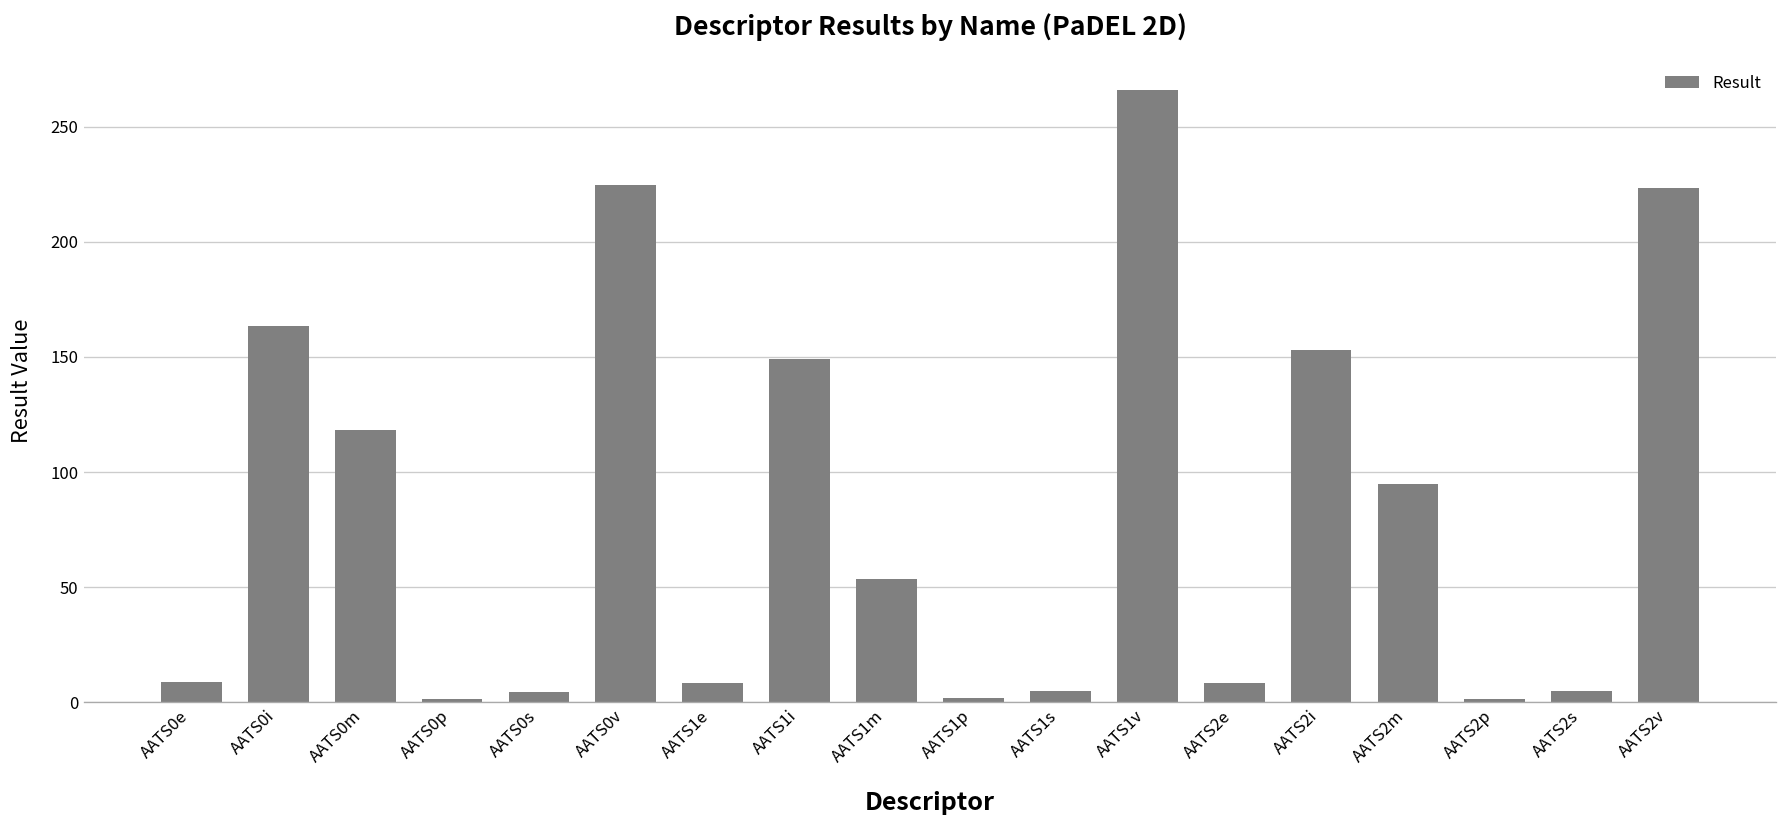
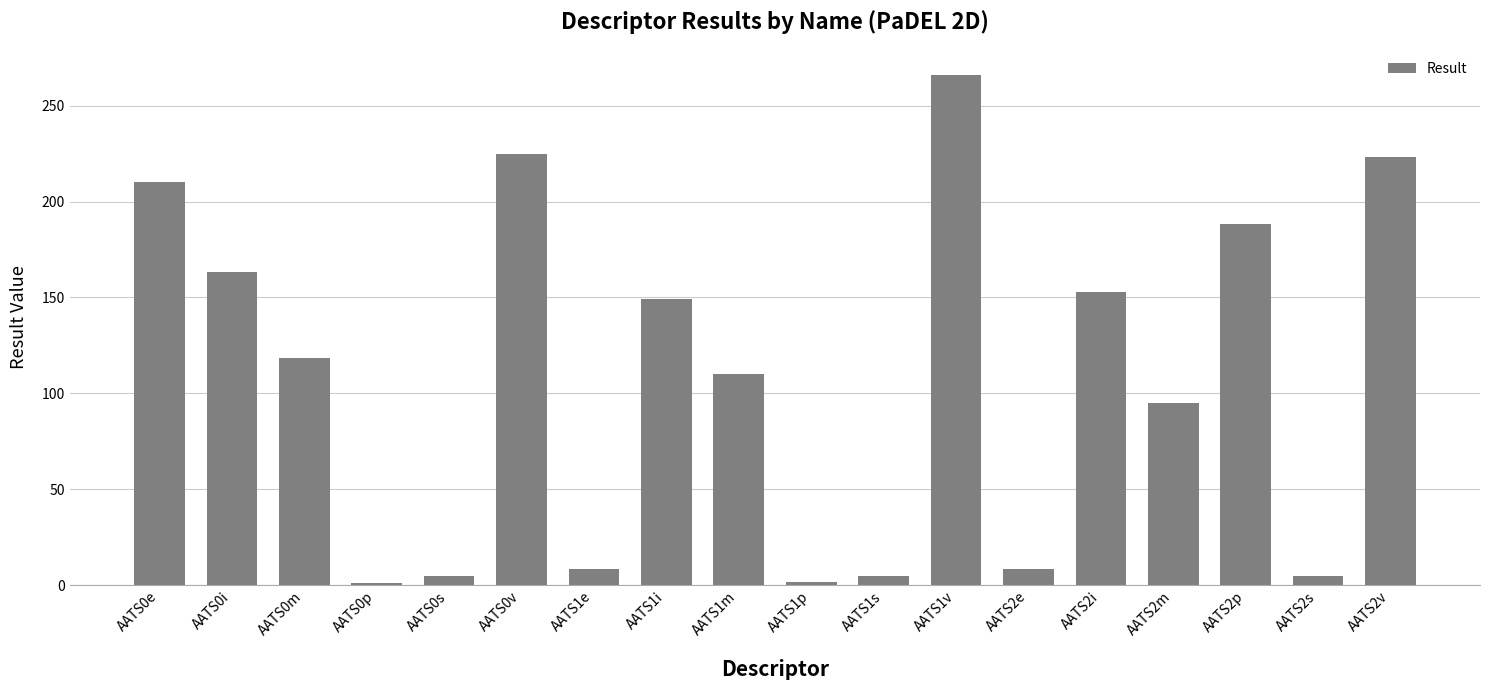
AATS0e: 9 -> 210
AATS1m: 54 -> 110
AATS2p: 1 -> 188
